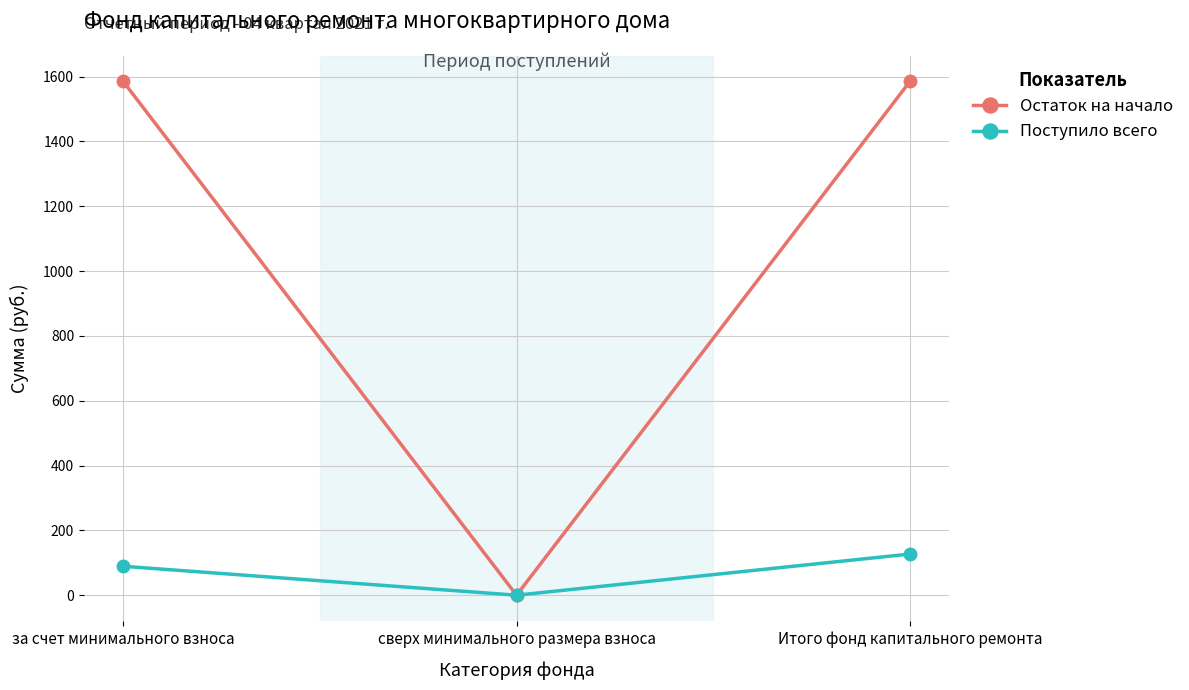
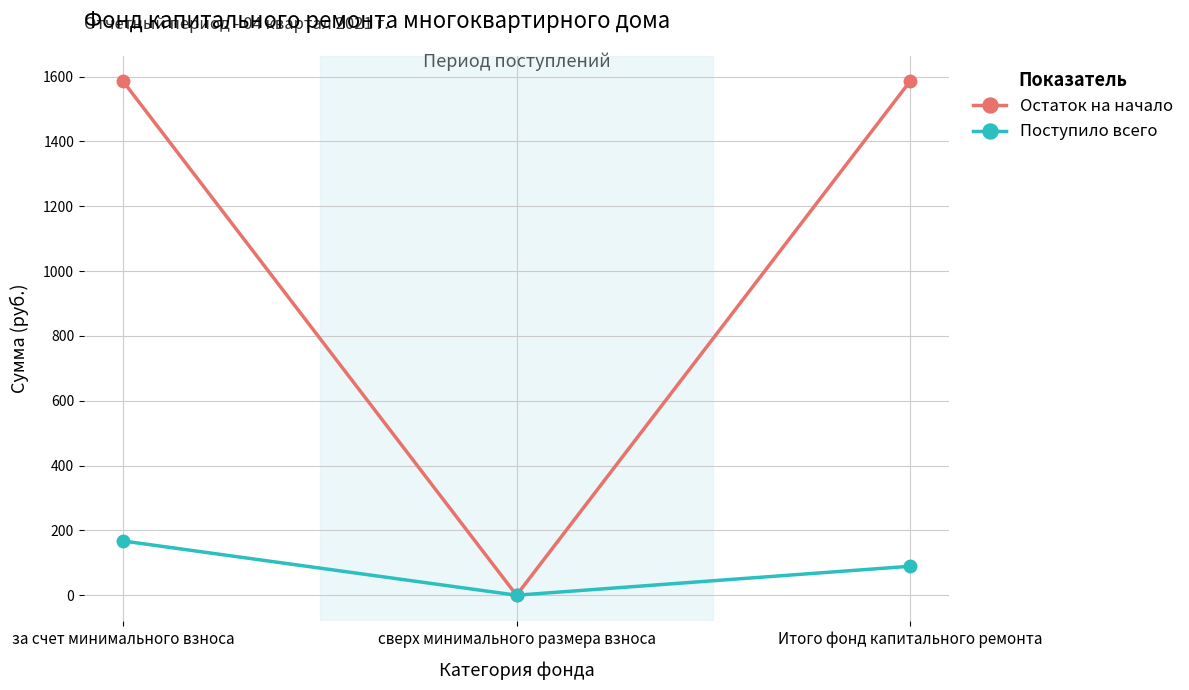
Поступило всего, за счет минимального взноса: 90 -> 170
Поступило всего, Итого фонд капитального ремонта: 130 -> 90
